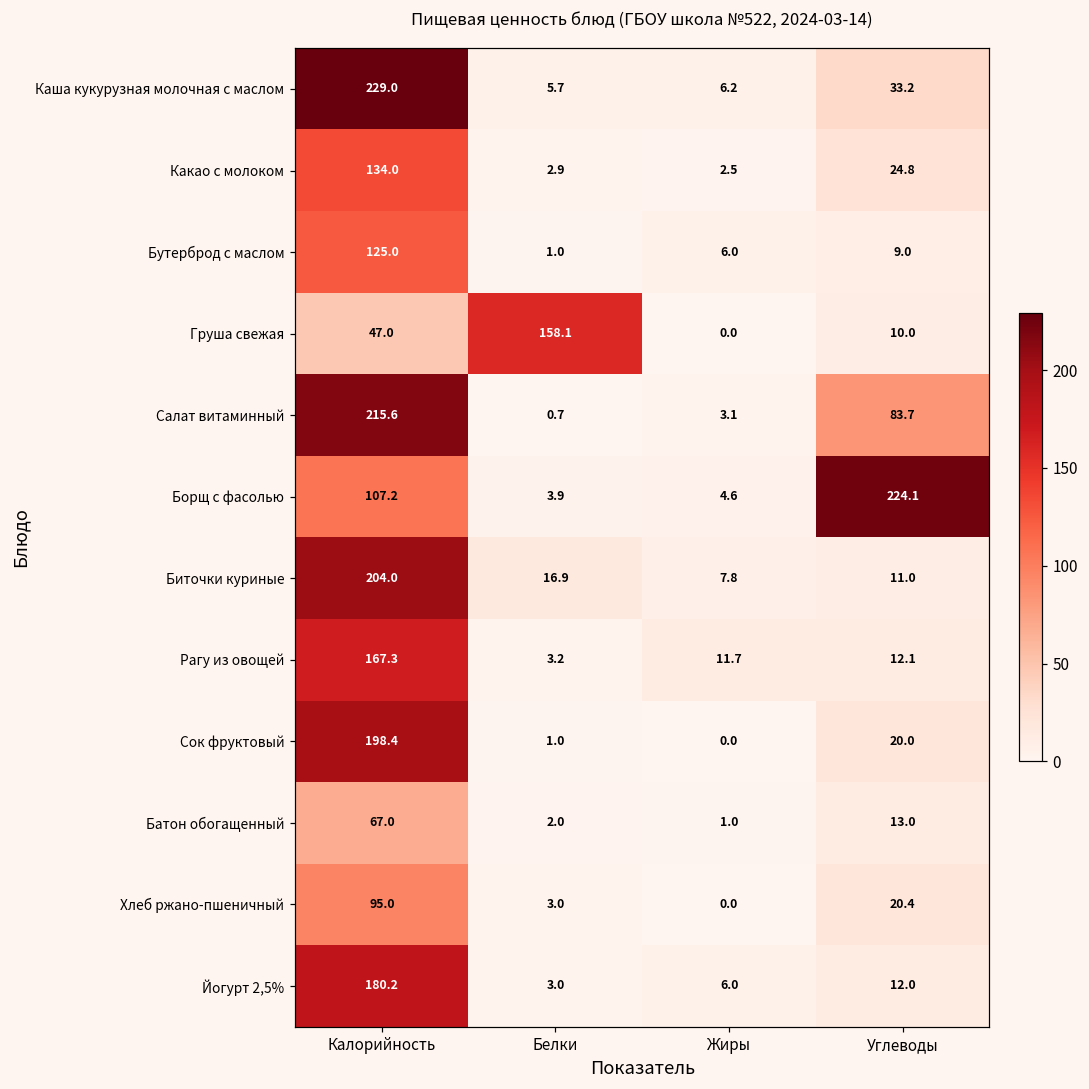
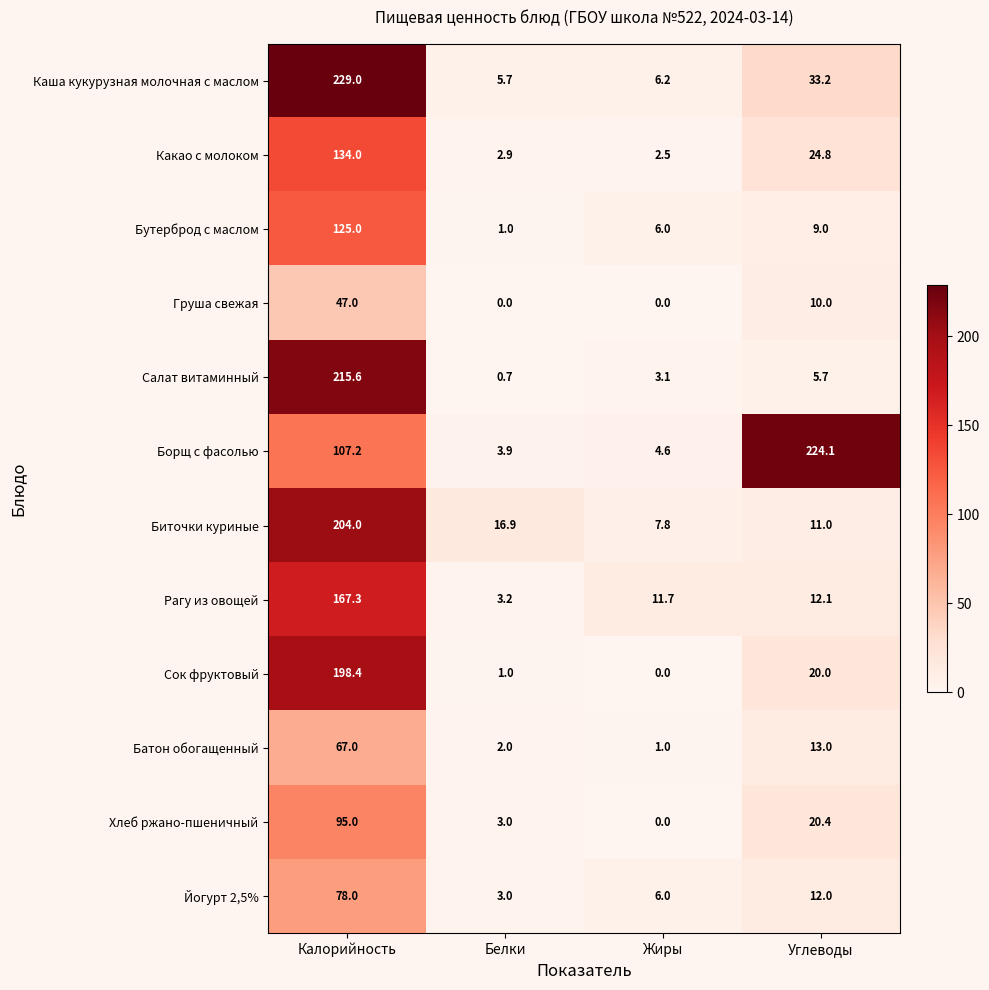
Груша свежая, Белки: 158.1 -> 0.0
Салат витаминный, Углеводы: 83.7 -> 5.7
Йогурт 2,5%, Калорийность: 180.2 -> 78.0
